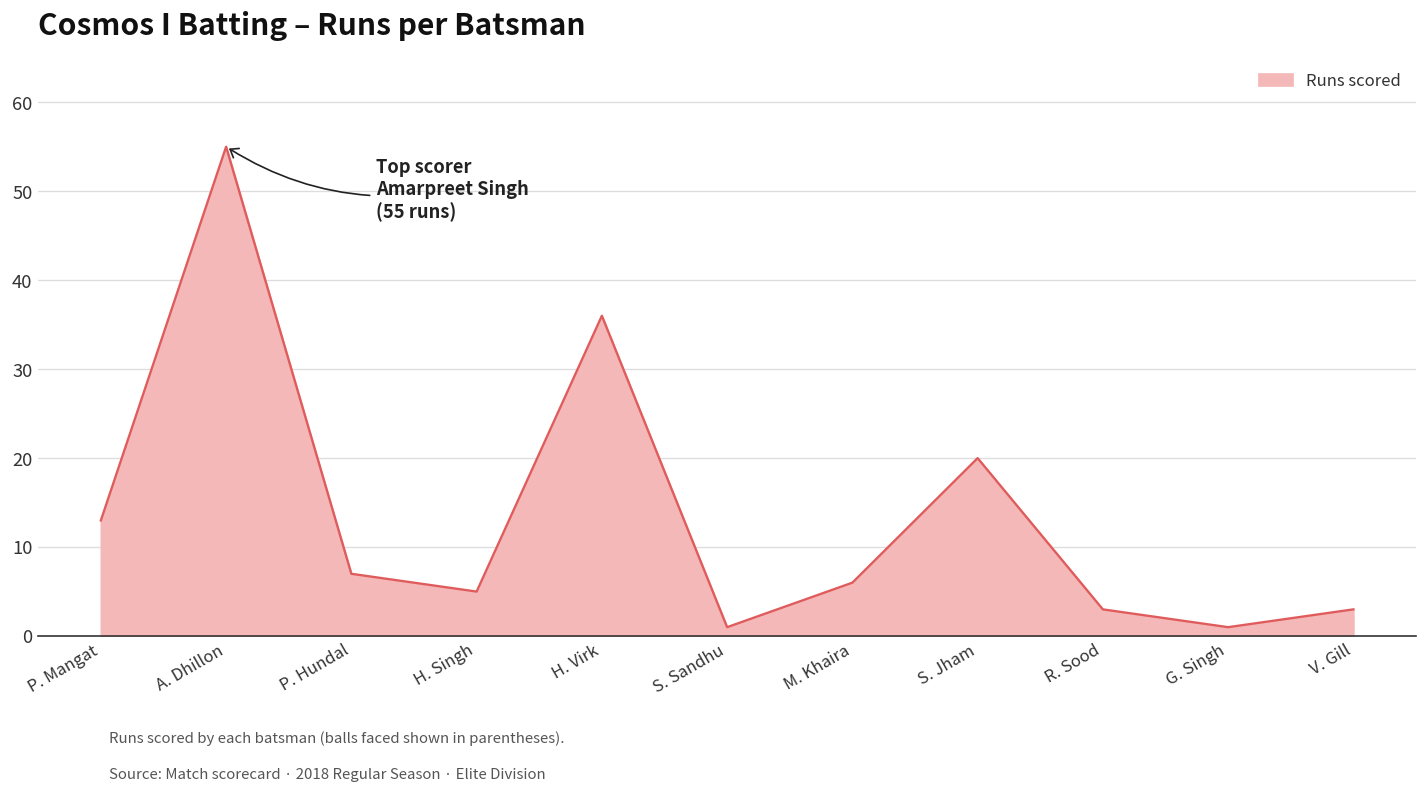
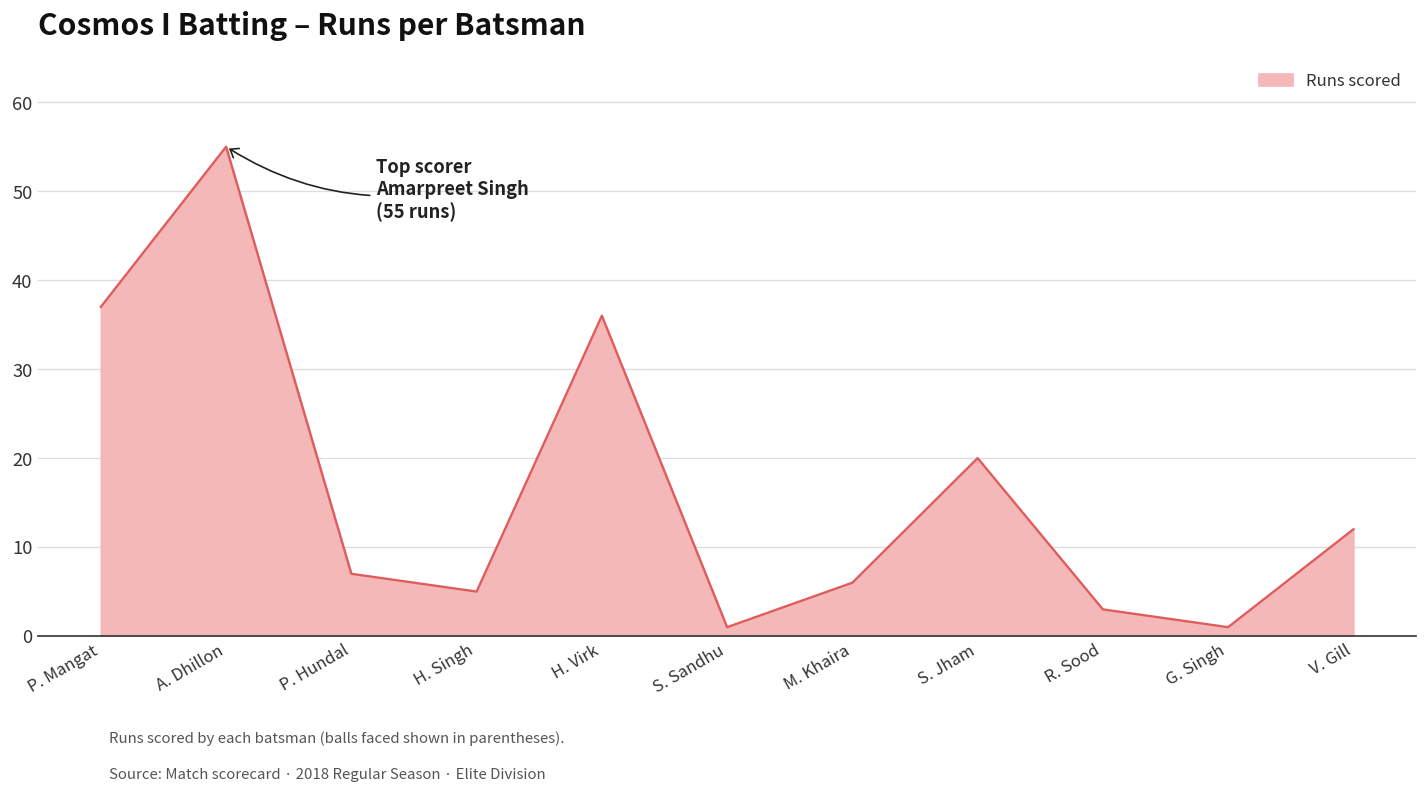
P. Mangat: 13 -> 37
V. Gill: 3 -> 12
